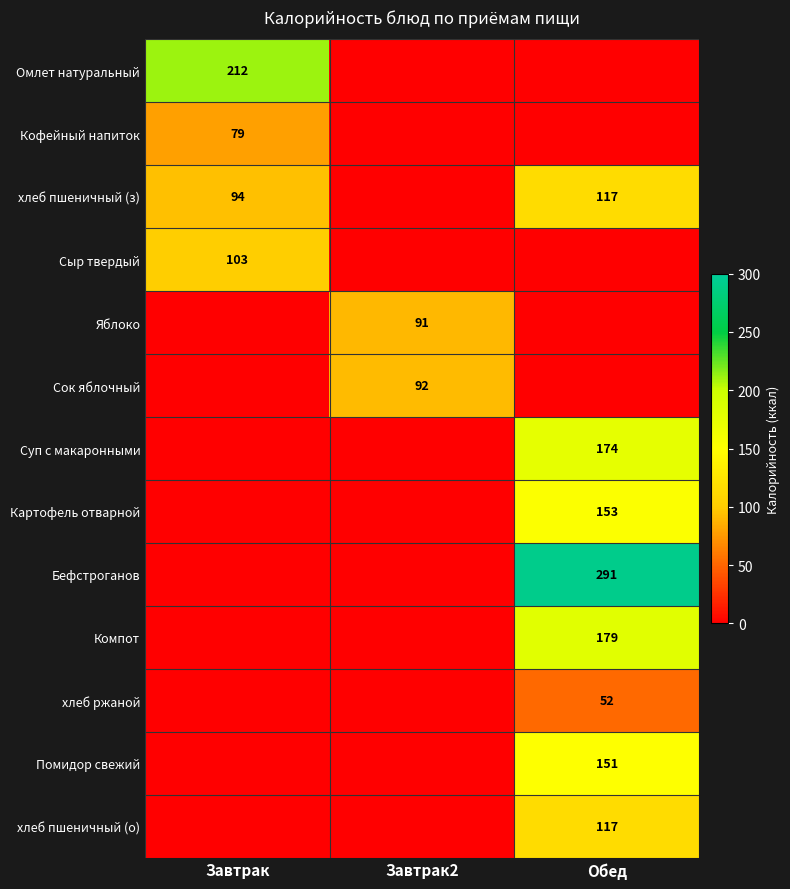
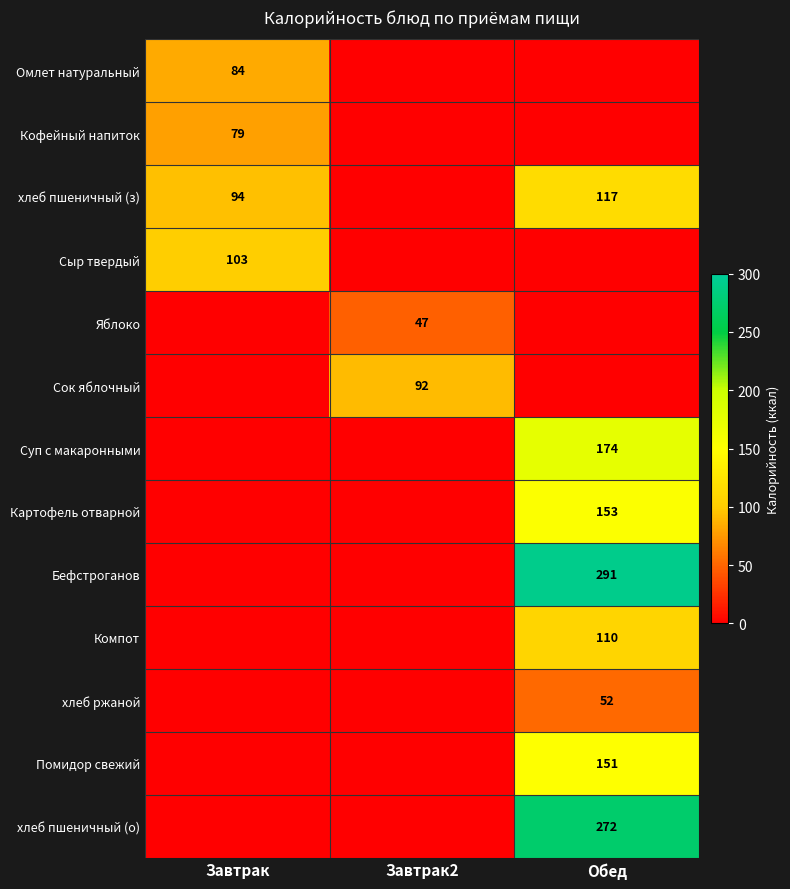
Омлет натуральный, Завтрак: 212 -> 84
Яблоко, Завтрак2: 91 -> 47
Компот, Обед: 179 -> 110
хлеб пшеничный (о), Обед: 117 -> 272
